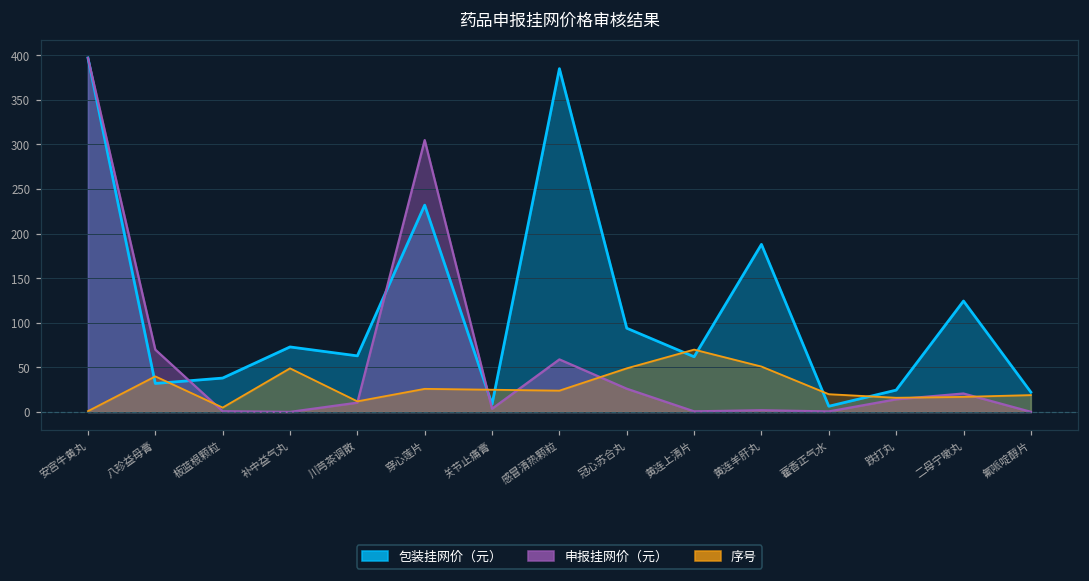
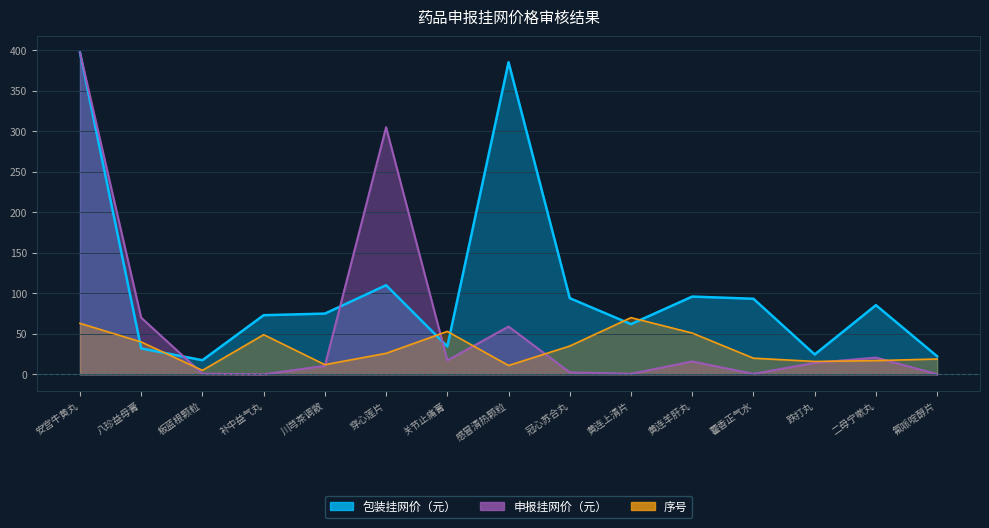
序号, 安宫牛黄丸: 0 -> 60
包装挂网价（元）, 板蓝根颗粒: 40 -> 20
包装挂网价（元）, 川芎茶调散: 60 -> 80
包装挂网价（元）, 穿心莲片: 230 -> 110
包装挂网价（元）, 关节止痛膏: 10 -> 30
申报挂网价（元）, 关节止痛膏: 0 -> 20
序号, 关节止痛膏: 30 -> 50
序号, 感冒清热颗粒: 20 -> 10
申报挂网价（元）, 冠心苏合丸: 30 -> 0
序号, 冠心苏合丸: 50 -> 40
包装挂网价（元）, 黄连羊肝丸: 190 -> 100
申报挂网价（元）, 黄连羊肝丸: 0 -> 20
包装挂网价（元）, 藿香正气水: 10 -> 90
包装挂网价（元）, 二母宁嗽丸: 120 -> 90
